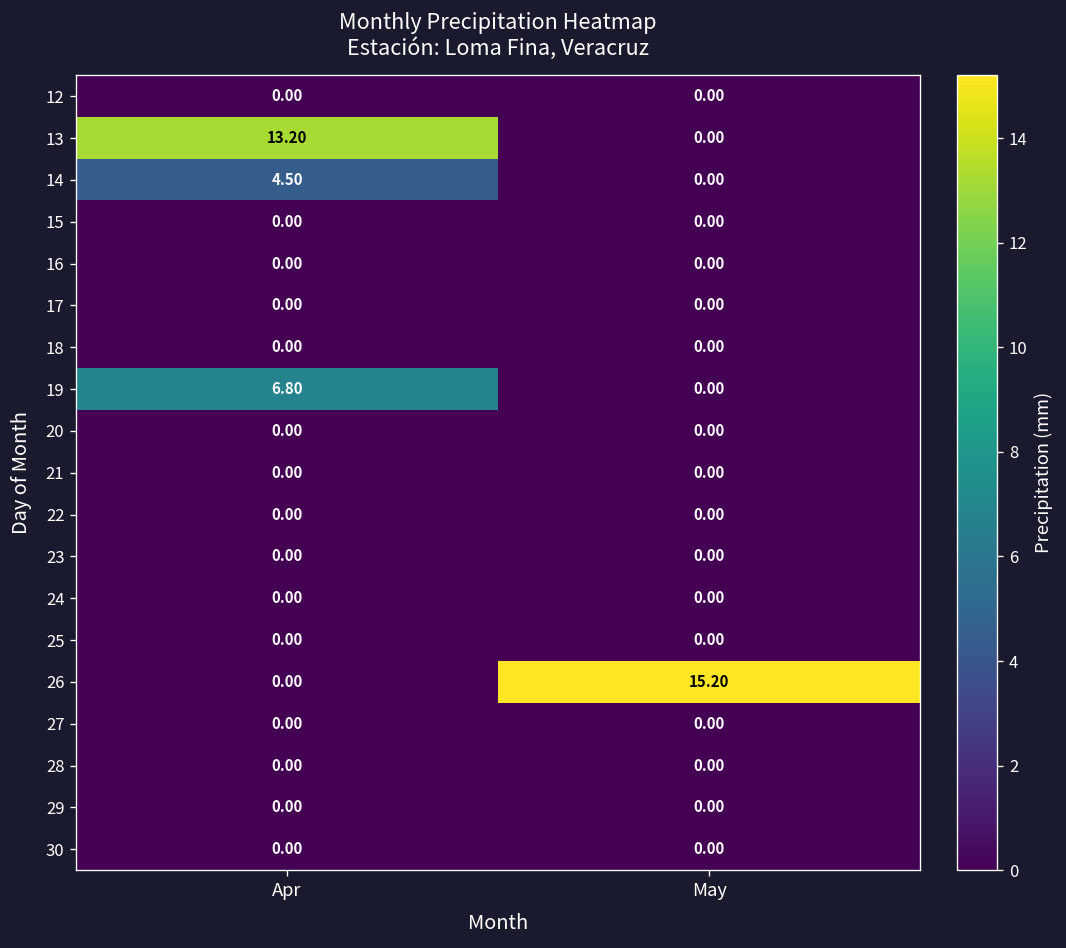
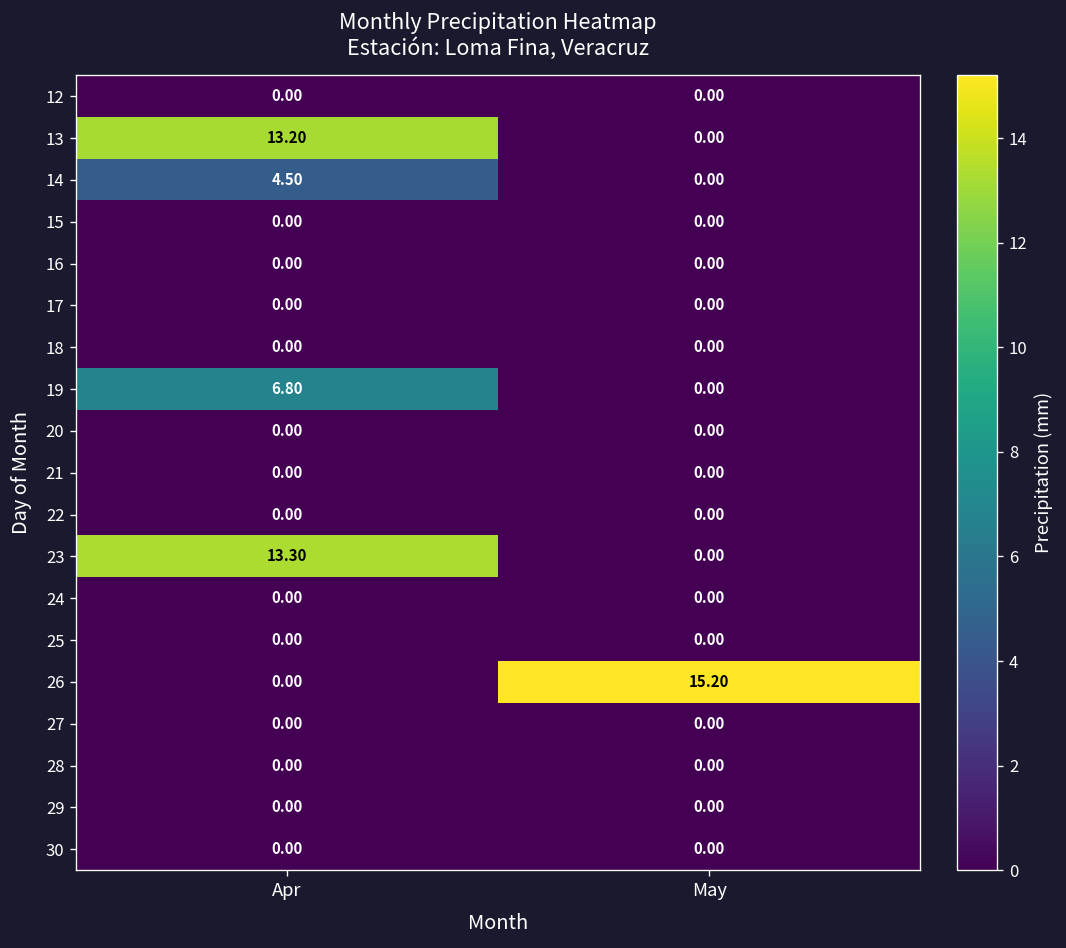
23, Apr: 0.00 -> 13.30
